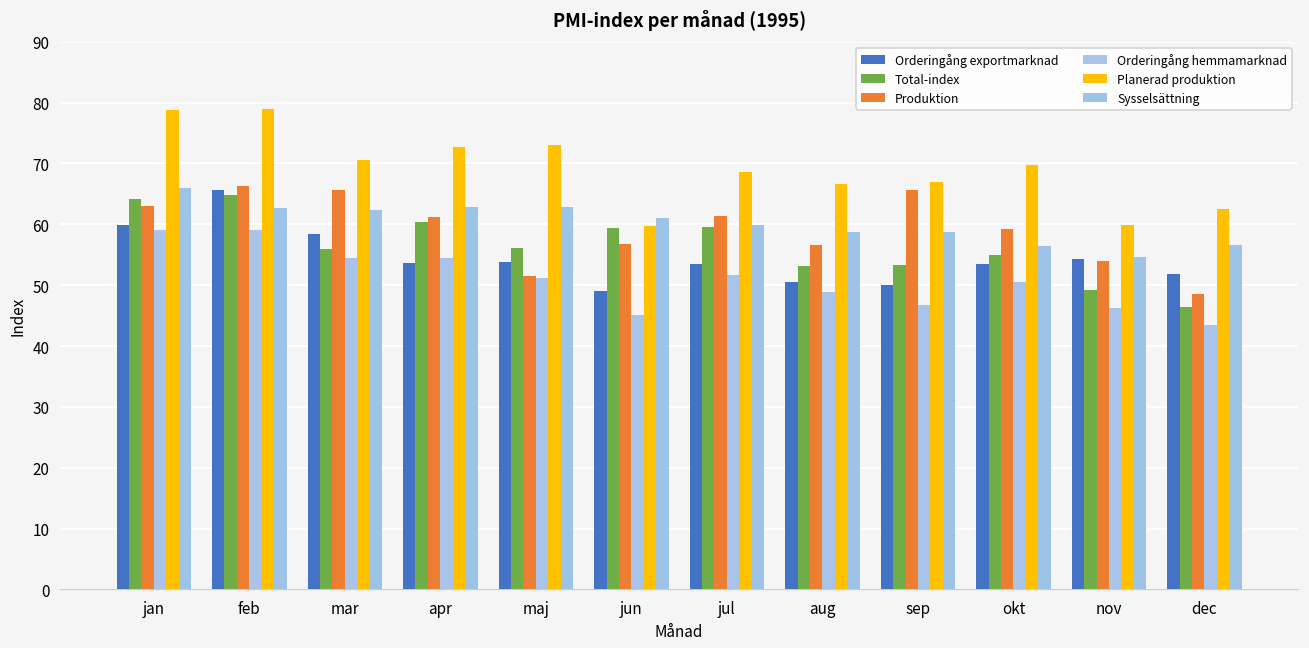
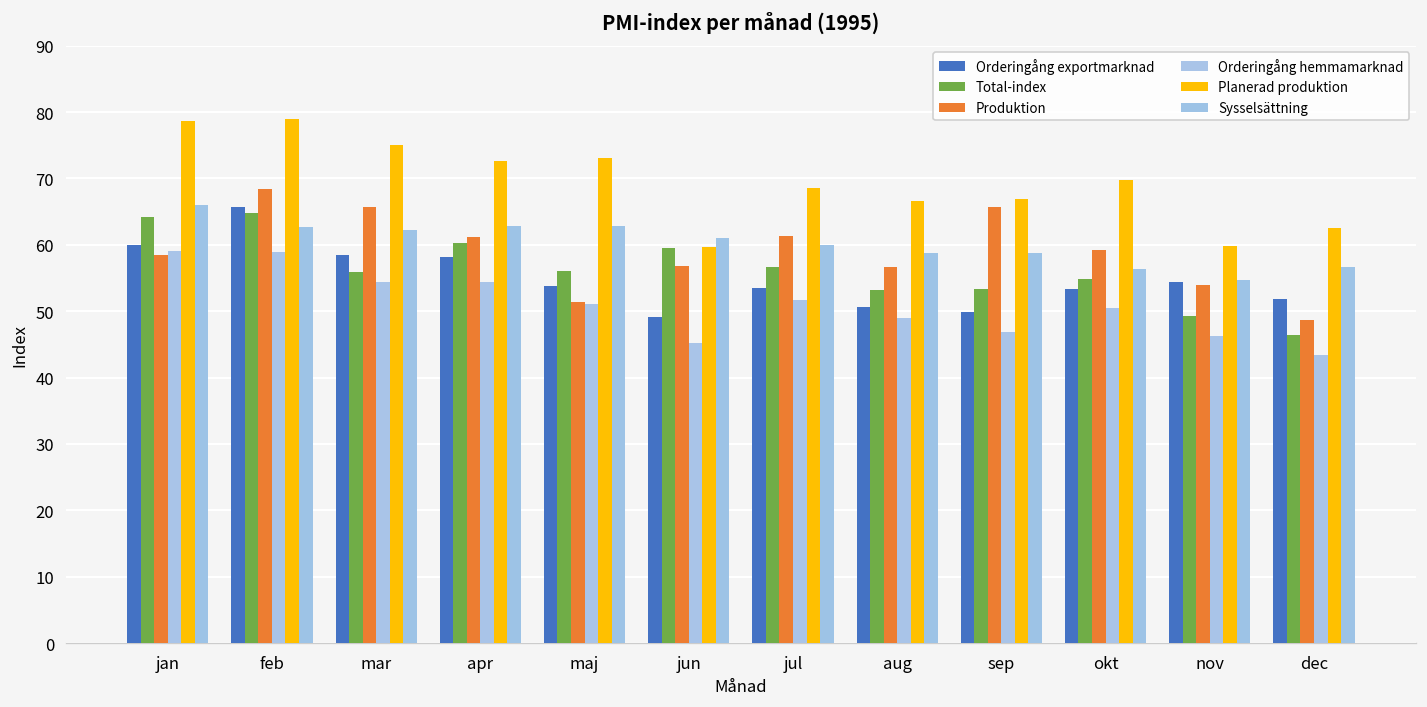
Produktion, jan: 63 -> 58
Produktion, feb: 66 -> 68
Planerad produktion, mar: 71 -> 75
Orderingång exportmarknad, apr: 54 -> 58
Total-index, jul: 60 -> 57
